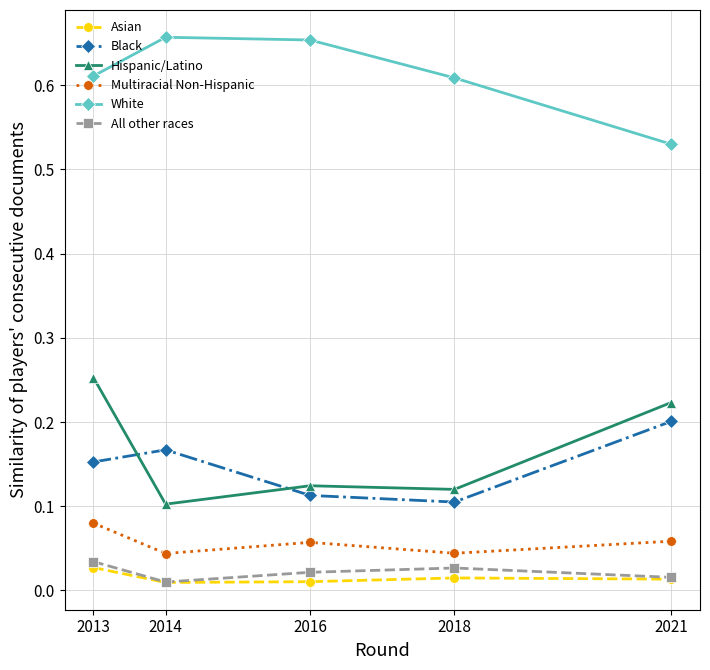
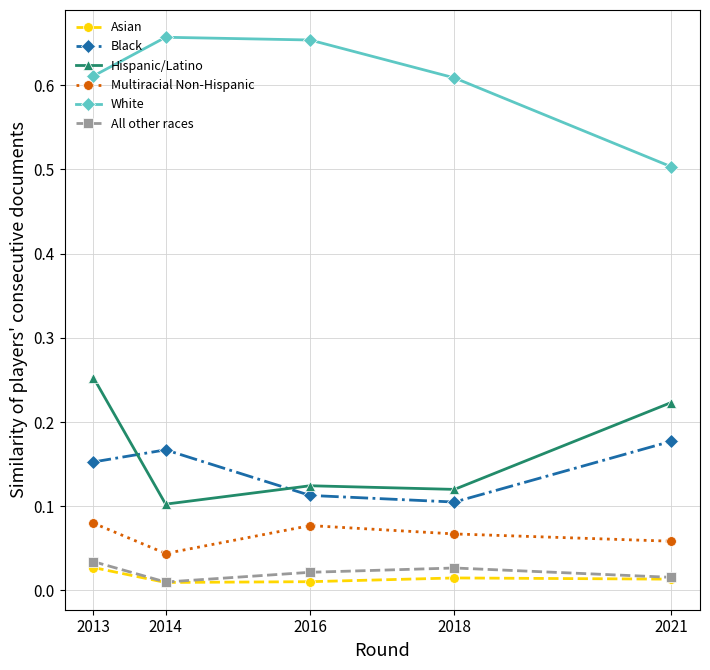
Multiracial Non-Hispanic, 2016: 0.06 -> 0.08
Multiracial Non-Hispanic, 2018: 0.04 -> 0.07
Black, 2021: 0.20 -> 0.18
White, 2021: 0.53 -> 0.50
